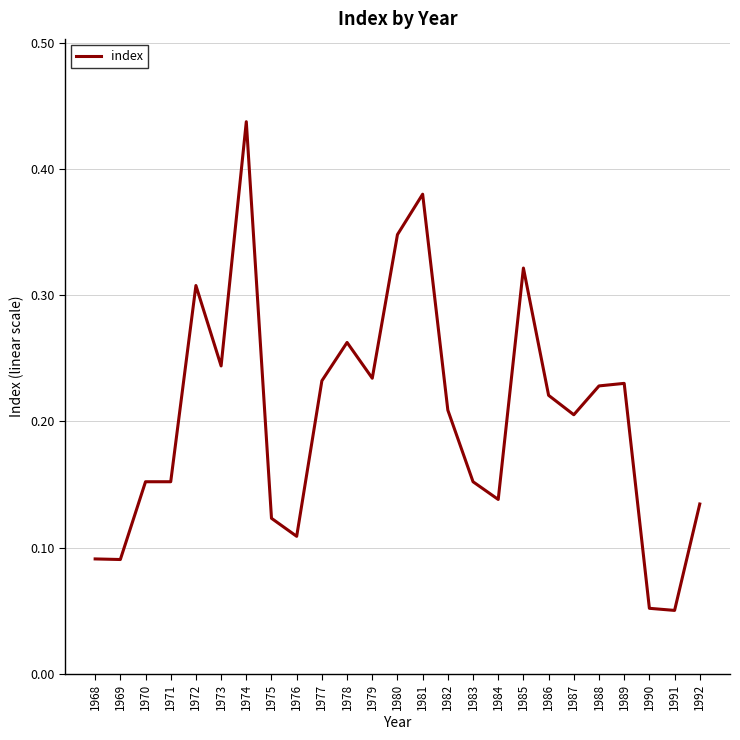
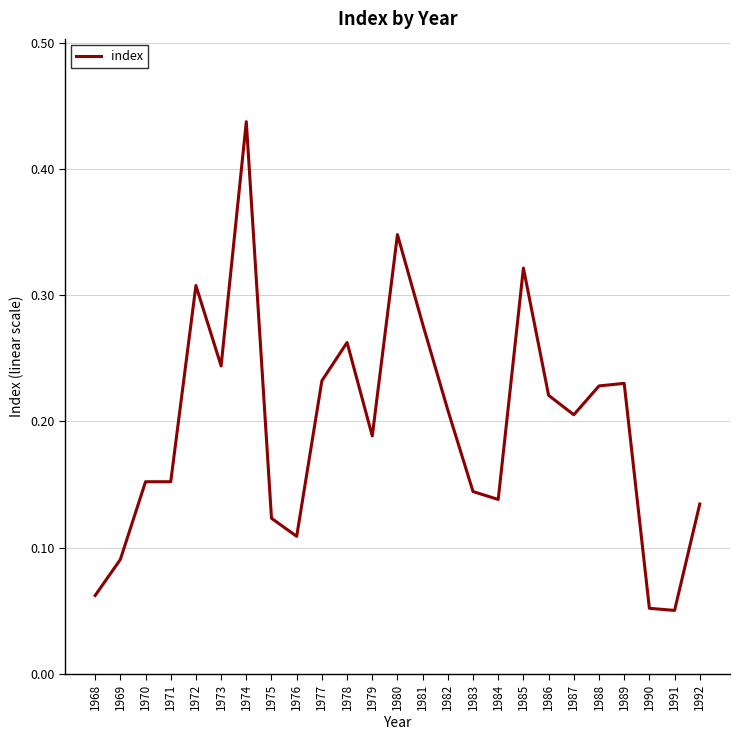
1968: 0.091 -> 0.062
1979: 0.234 -> 0.189
1981: 0.380 -> 0.277
1983: 0.152 -> 0.144
